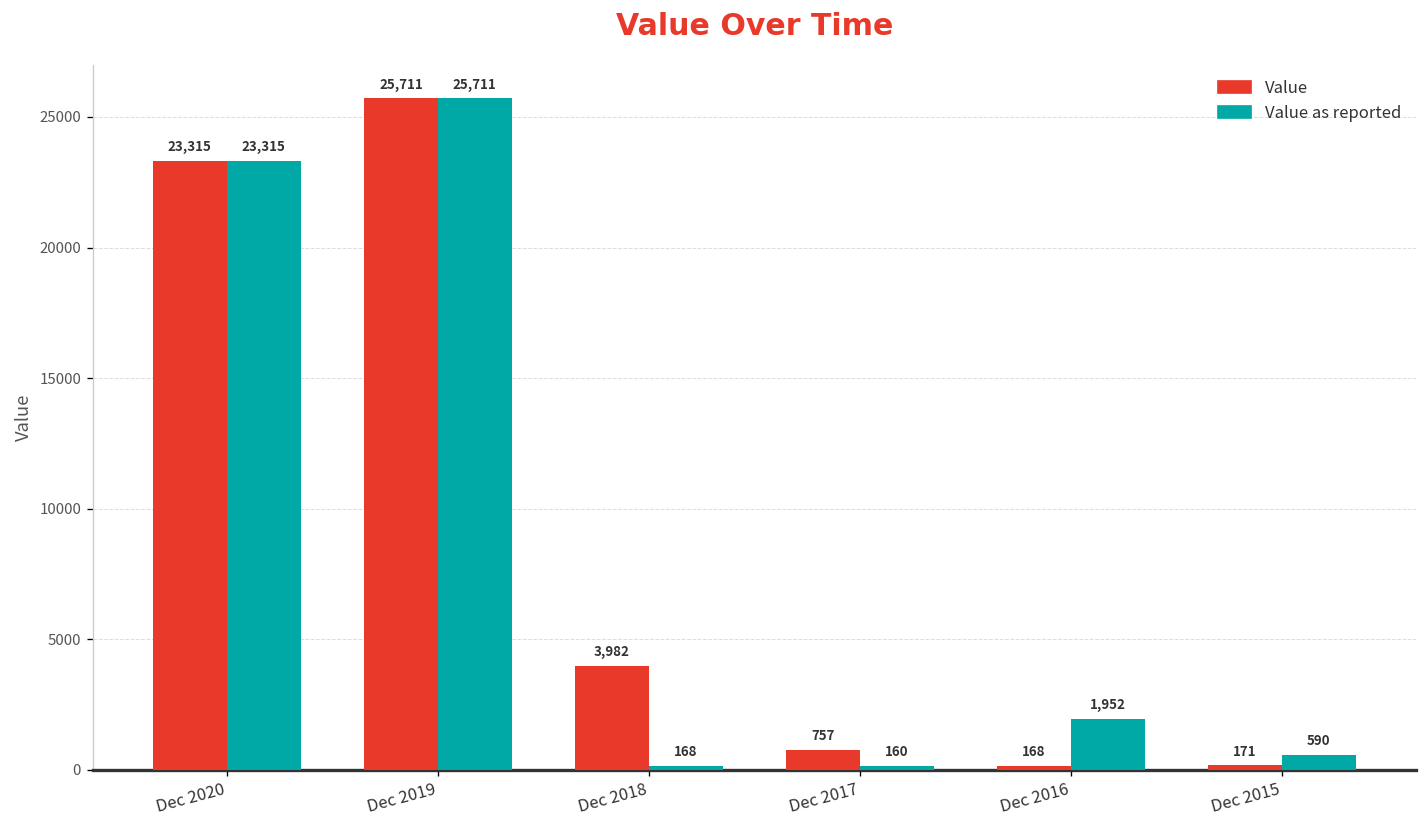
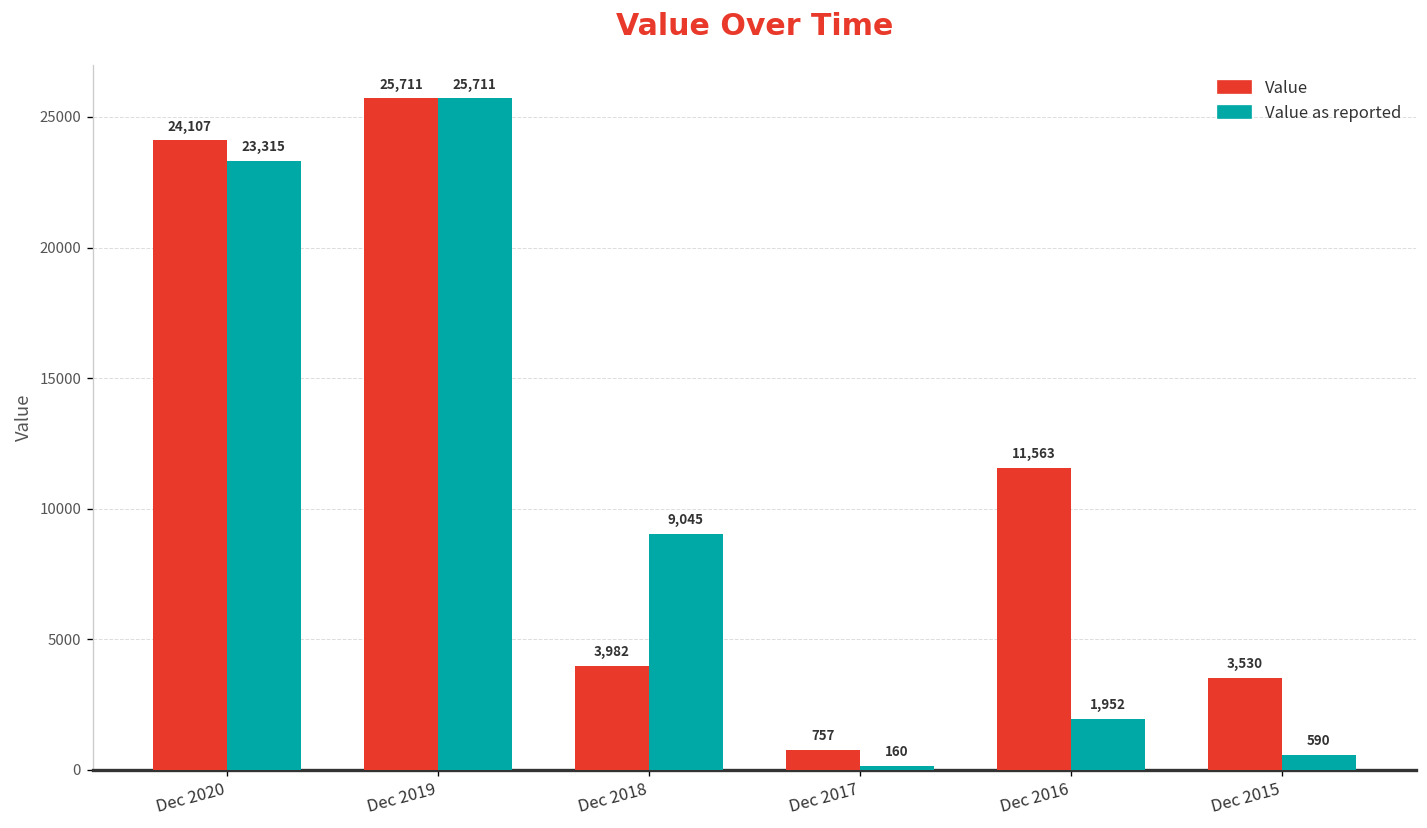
Value, Dec 2020: 23,315 -> 24,107
Value as reported, Dec 2018: 168 -> 9,045
Value, Dec 2016: 168 -> 11,563
Value, Dec 2015: 171 -> 3,530
